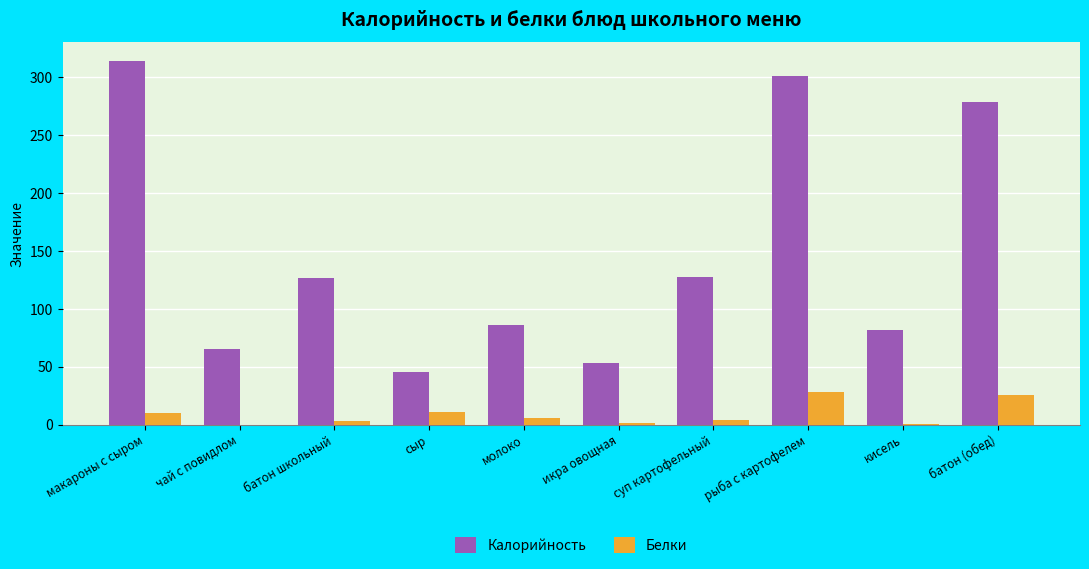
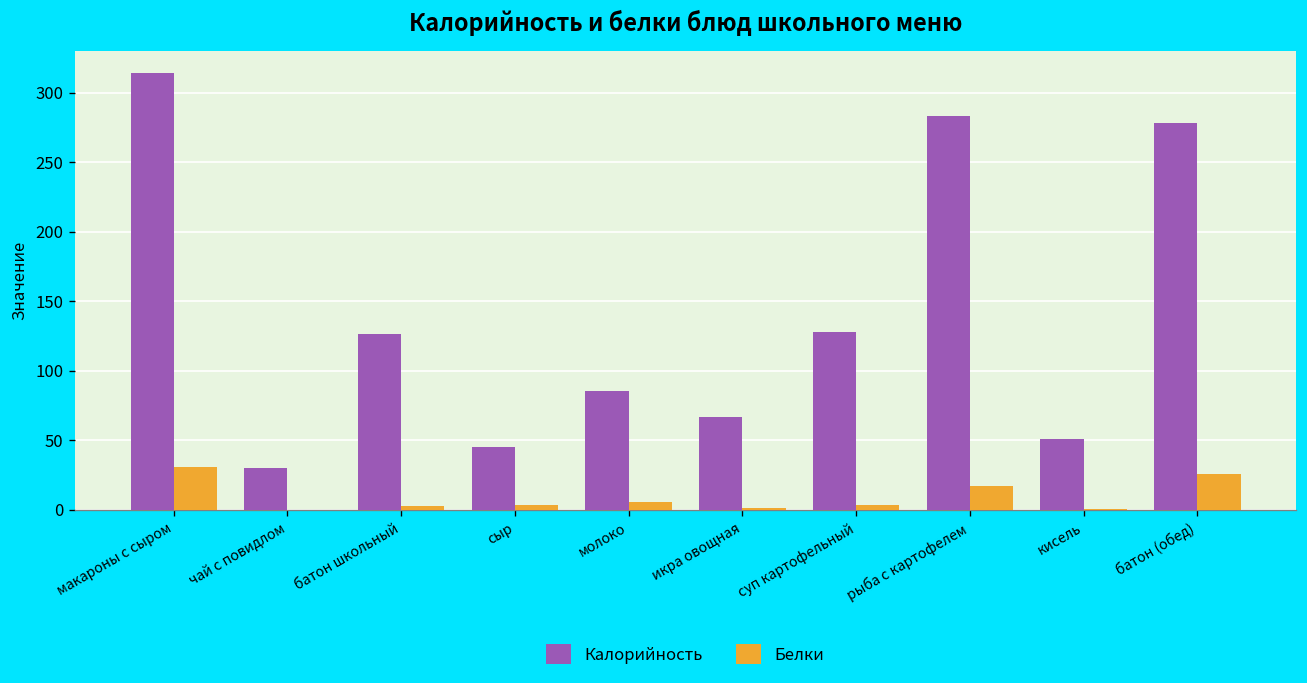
Белки, макароны с сыром: 10 -> 31
Калорийность, чай с повидлом: 66 -> 30
Белки, сыр: 11 -> 3
Калорийность, икра овощная: 54 -> 67
Калорийность, рыба с картофелем: 301 -> 284
Белки, рыба с картофелем: 28 -> 17
Калорийность, кисель: 82 -> 51
